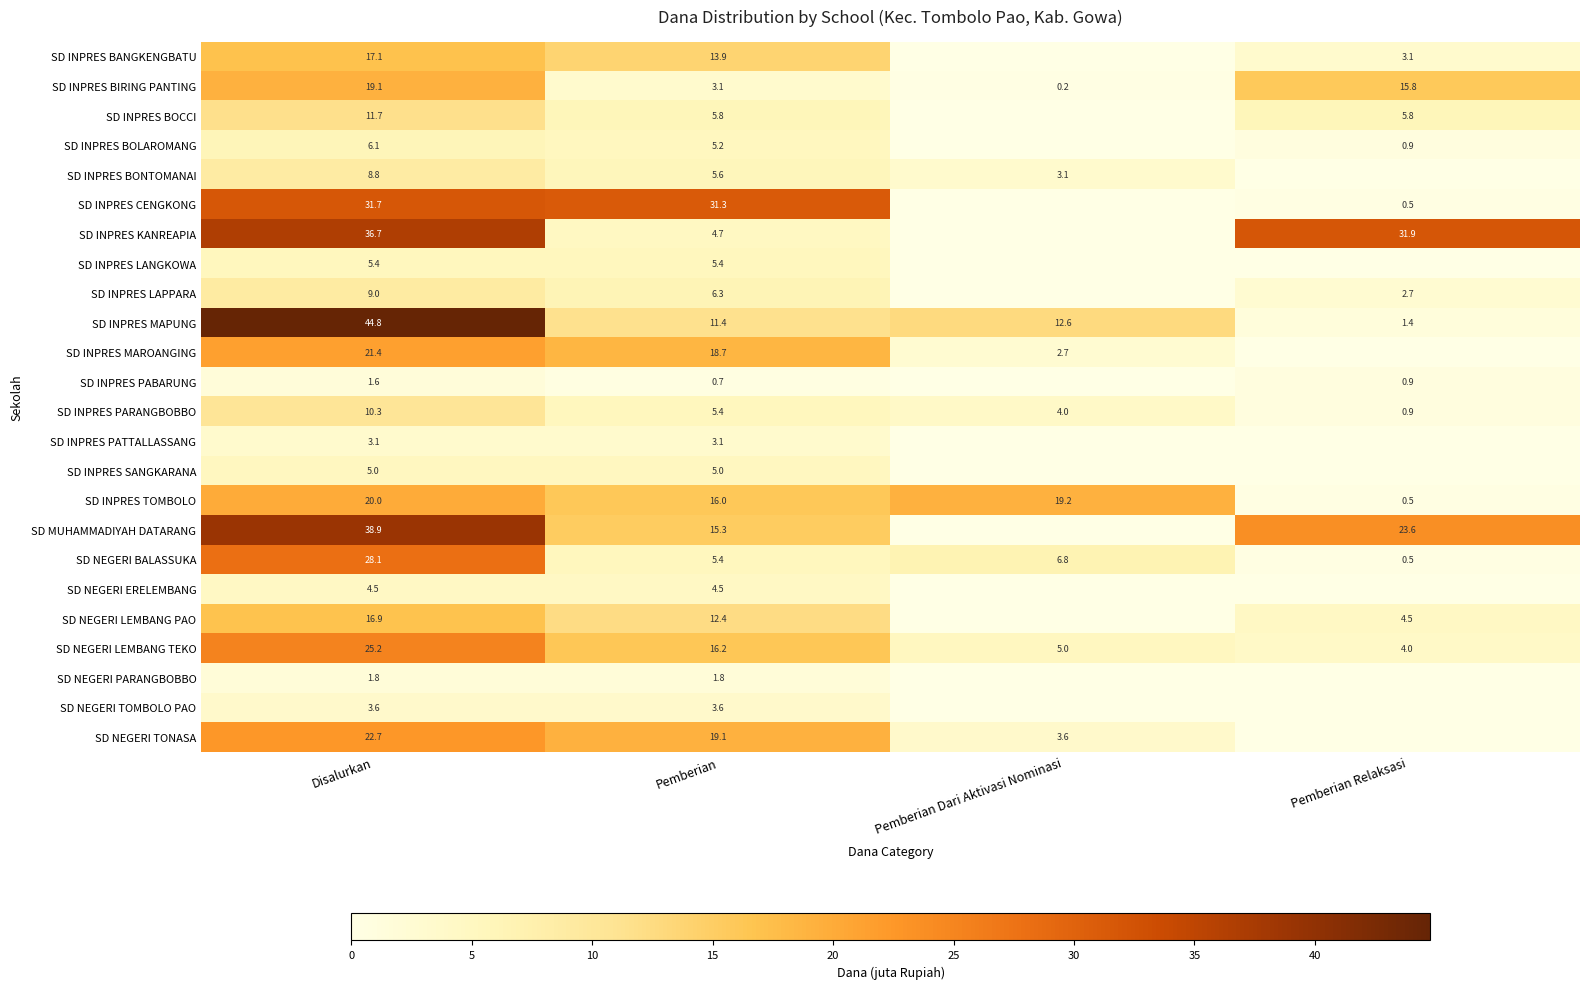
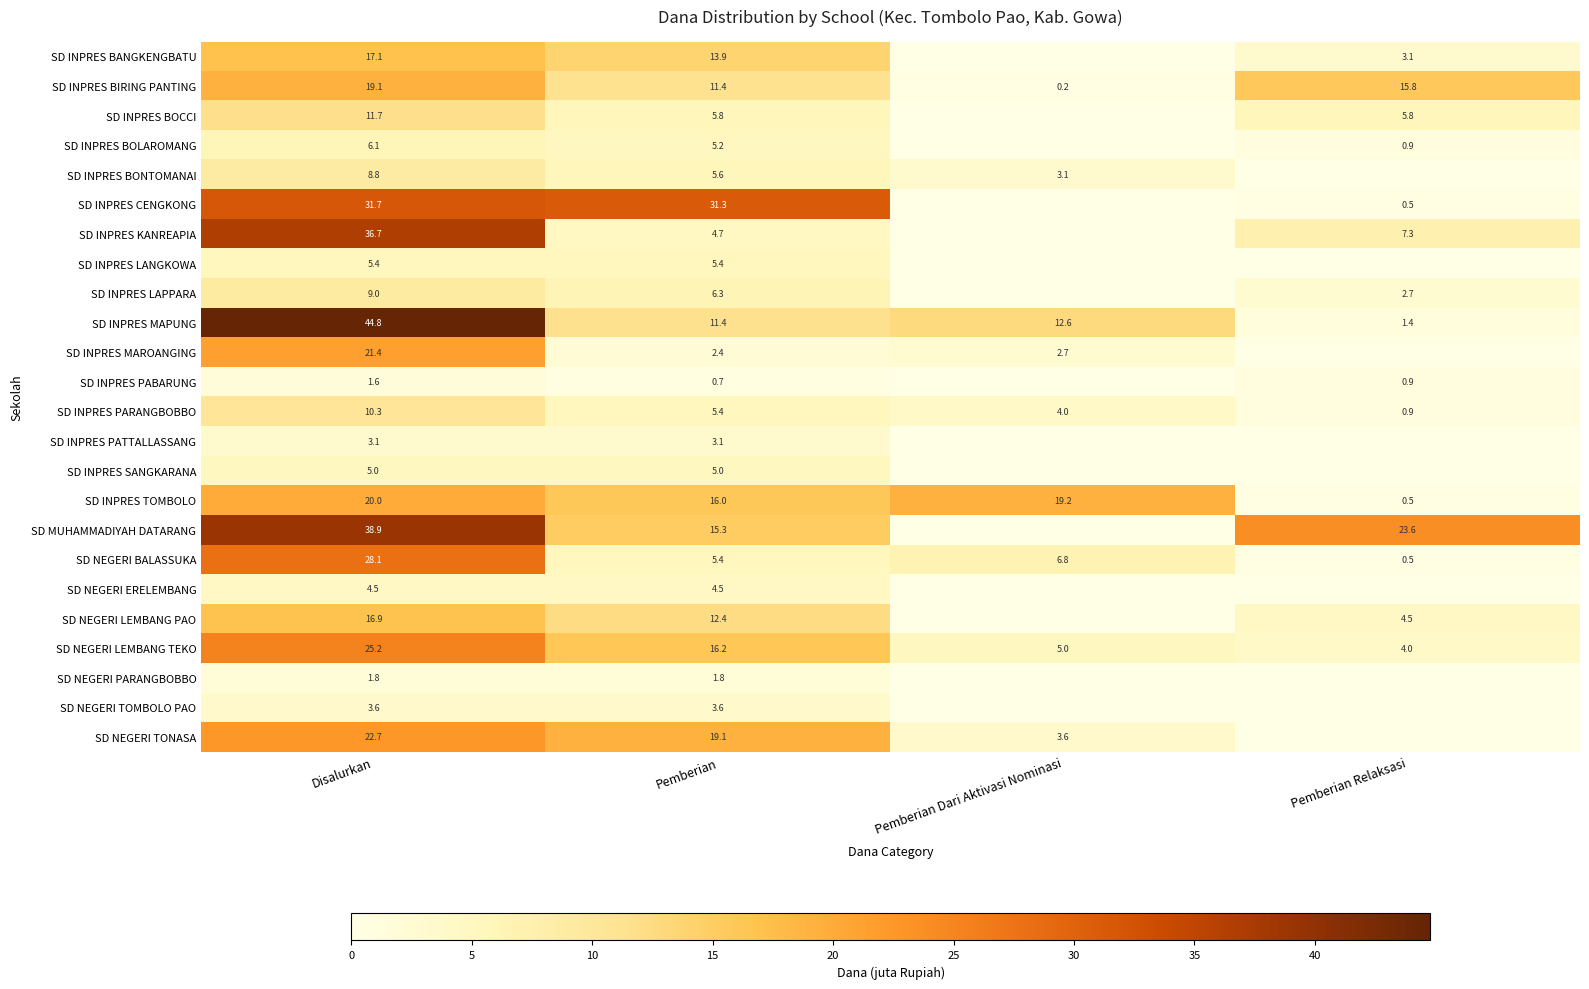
SD INPRES BIRING PANTING, Pemberian: 3.1 -> 11.4
SD INPRES KANREAPIA, Pemberian Relaksasi: 31.9 -> 7.3
SD INPRES MAROANGING, Pemberian: 18.7 -> 2.4
